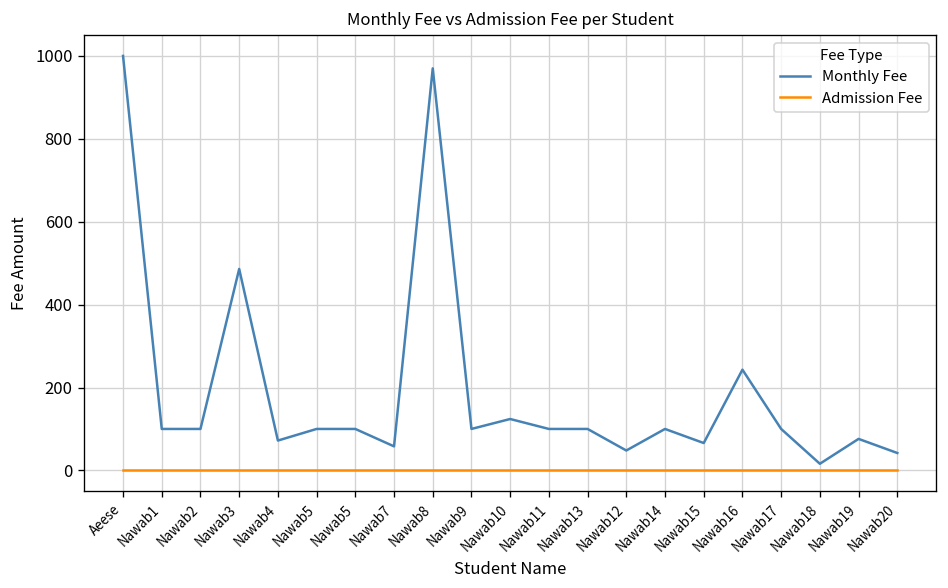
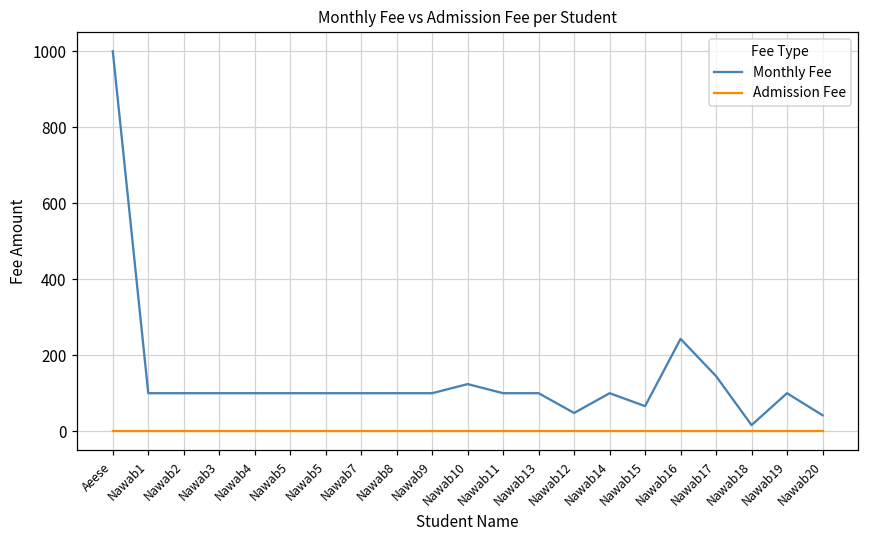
Monthly Fee, Nawab3: 490 -> 100
Monthly Fee, Nawab4: 70 -> 100
Monthly Fee, Nawab7: 60 -> 100
Monthly Fee, Nawab8: 970 -> 100
Monthly Fee, Nawab17: 100 -> 150
Monthly Fee, Nawab19: 80 -> 100
